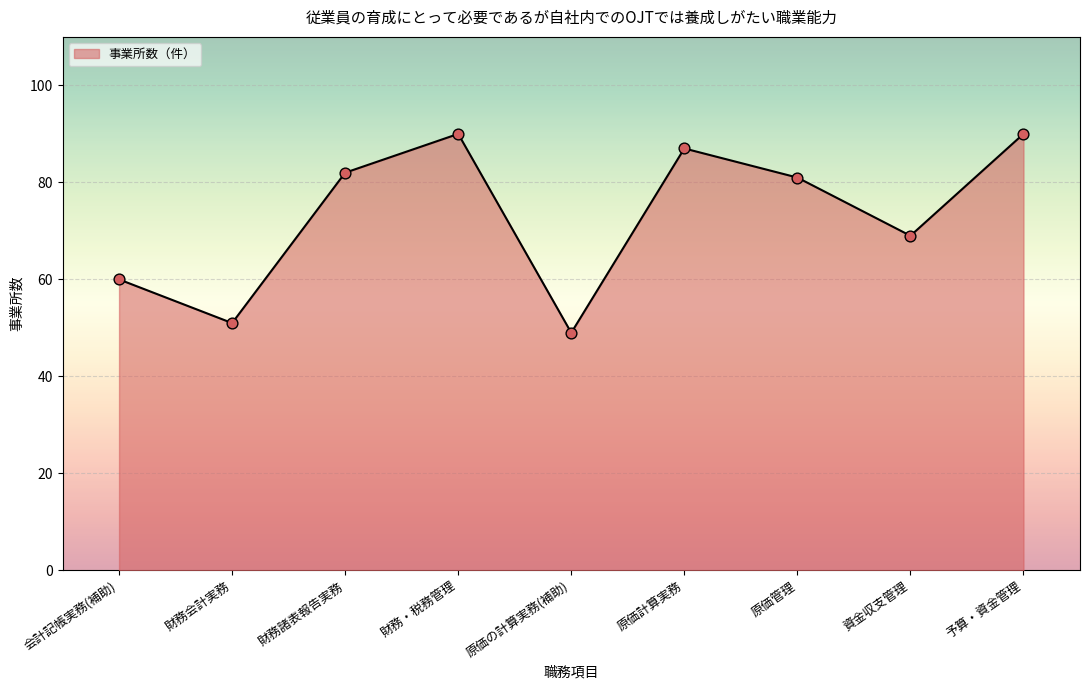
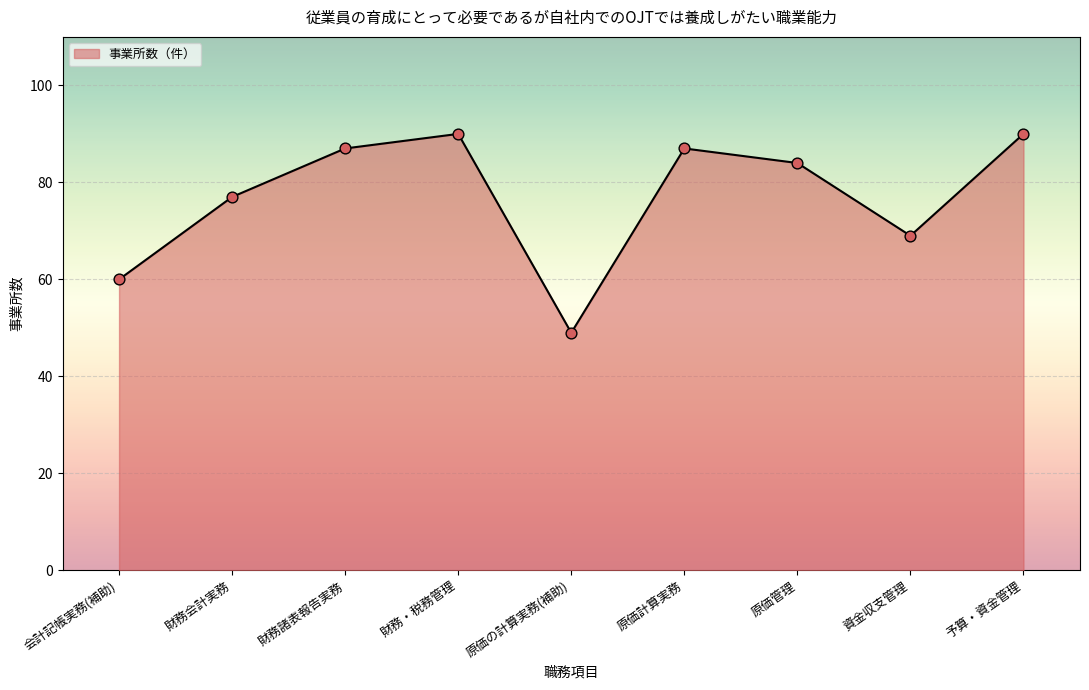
財務会計実務: 51 -> 77
財務諸表報告実務: 82 -> 87
原価管理: 81 -> 84
